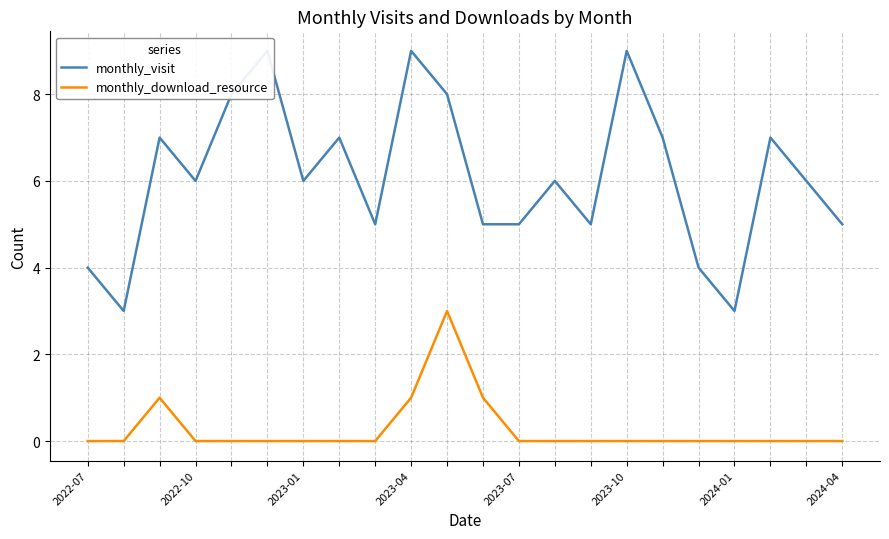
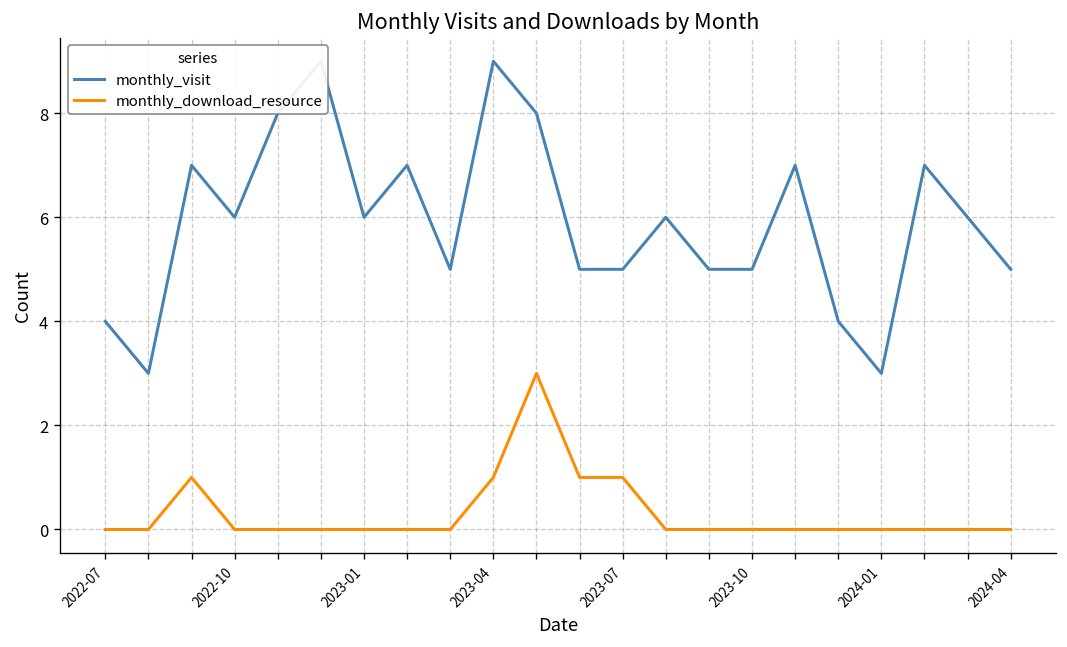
monthly_download_resource, 2023-07: 0 -> 1
monthly_visit, 2023-10: 9 -> 5
